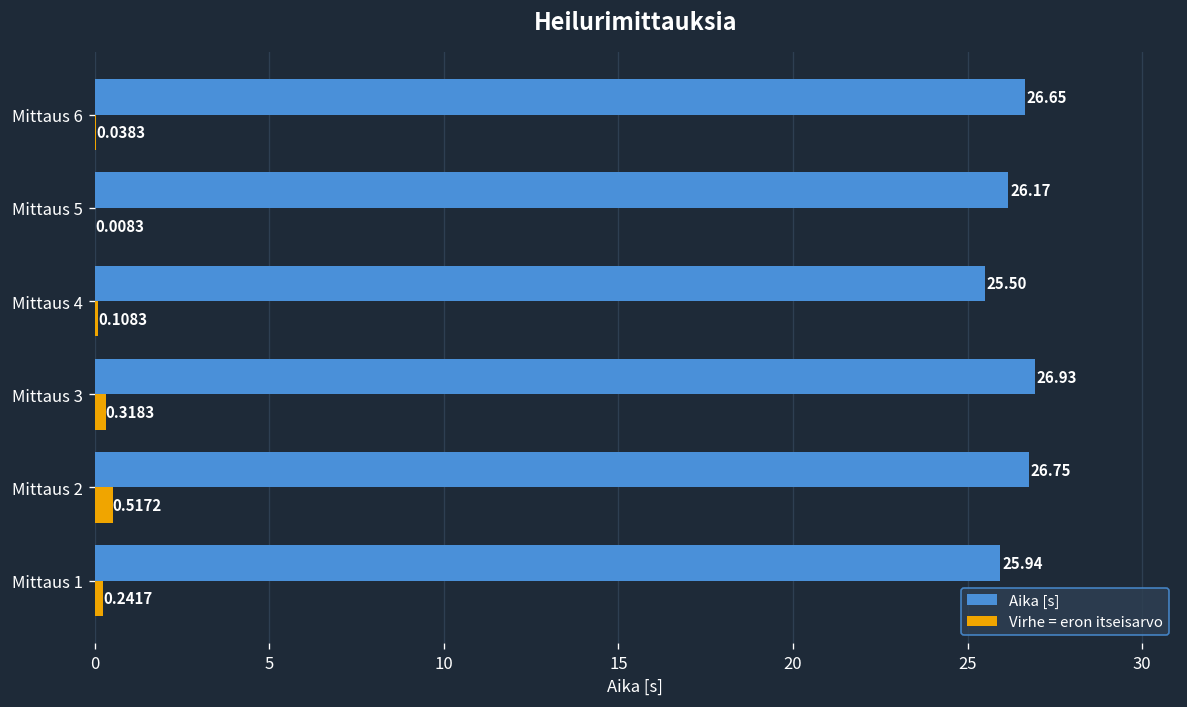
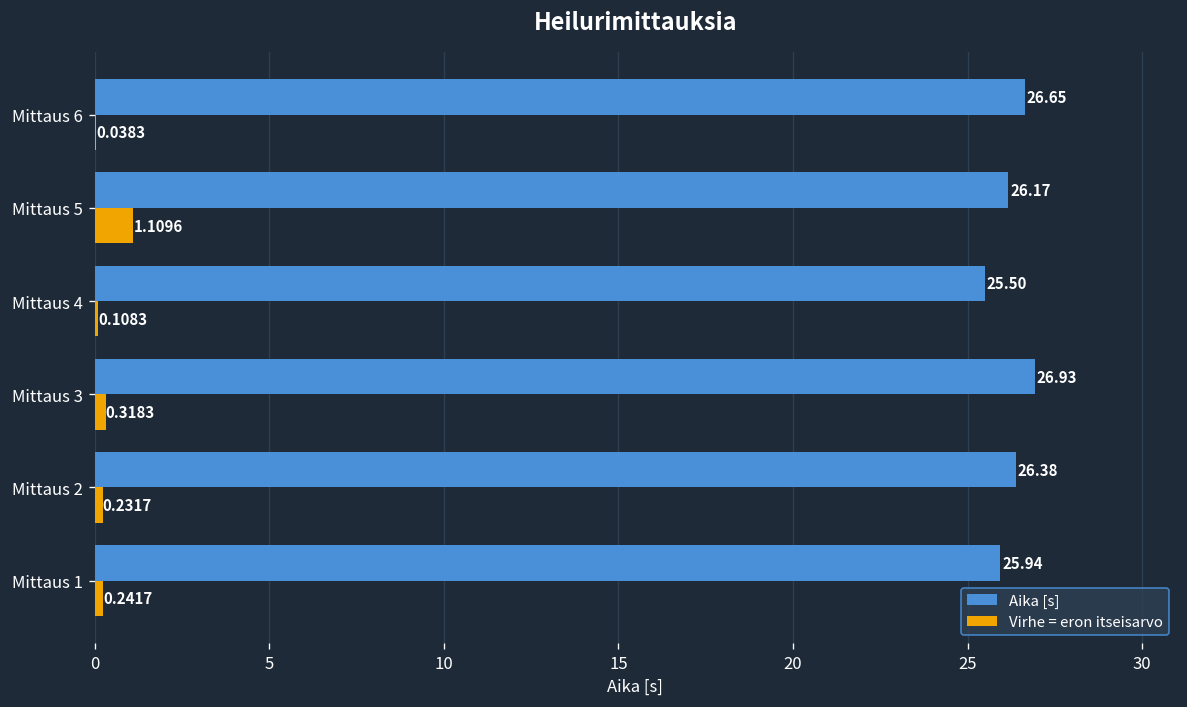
Virhe = eron itseisarvo, Mittaus 5: 0.0083 -> 1.1096
Aika [s], Mittaus 2: 26.75 -> 26.38
Virhe = eron itseisarvo, Mittaus 2: 0.5172 -> 0.2317
